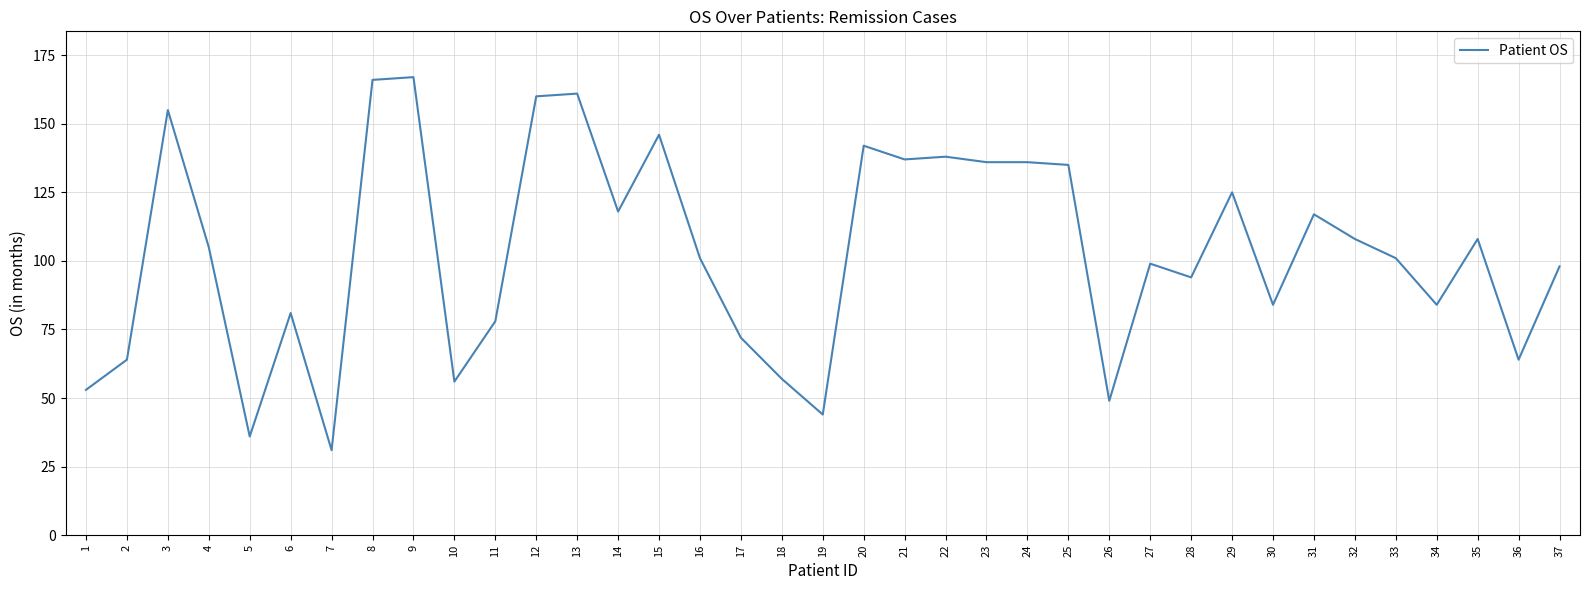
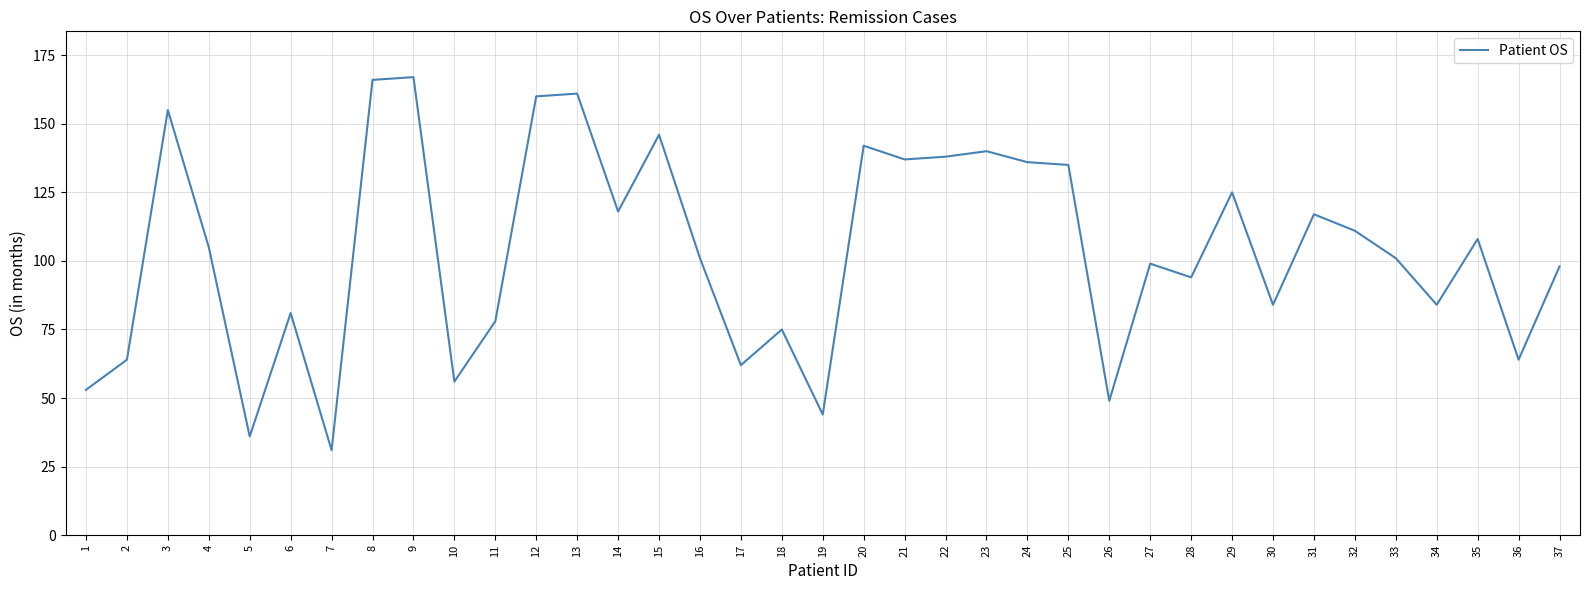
17: 72 -> 62
18: 57 -> 75
23: 136 -> 140
32: 108 -> 111
